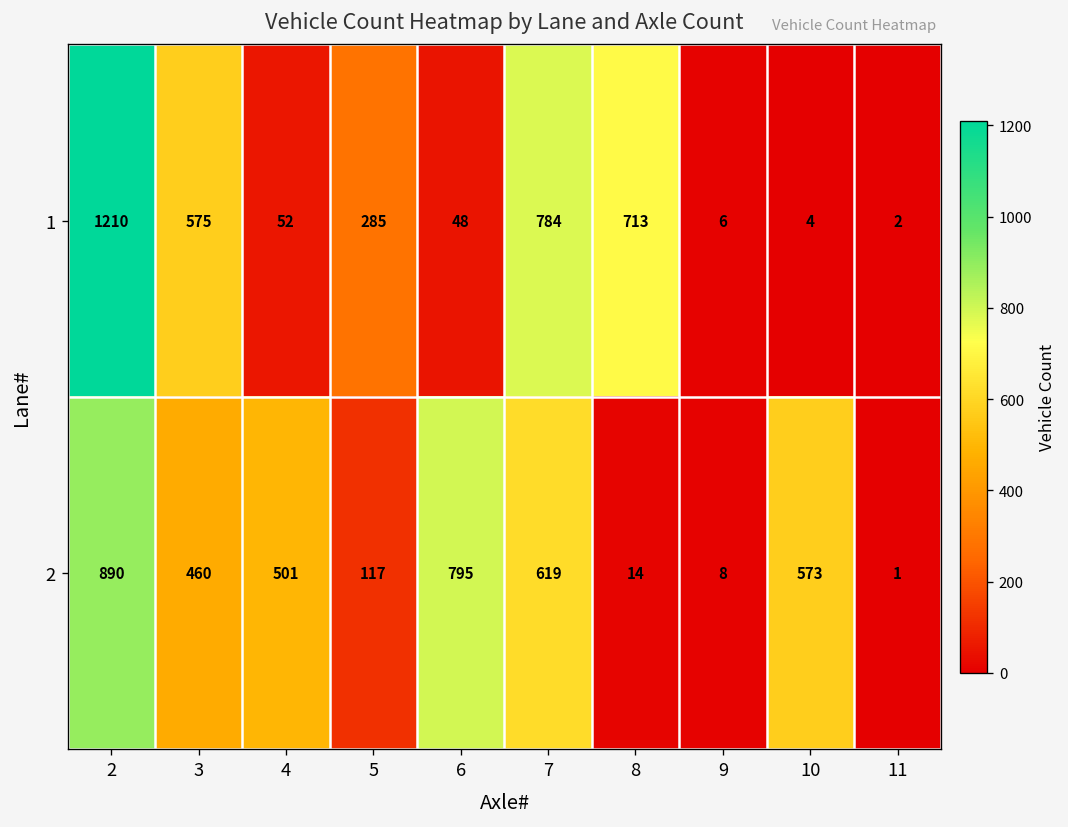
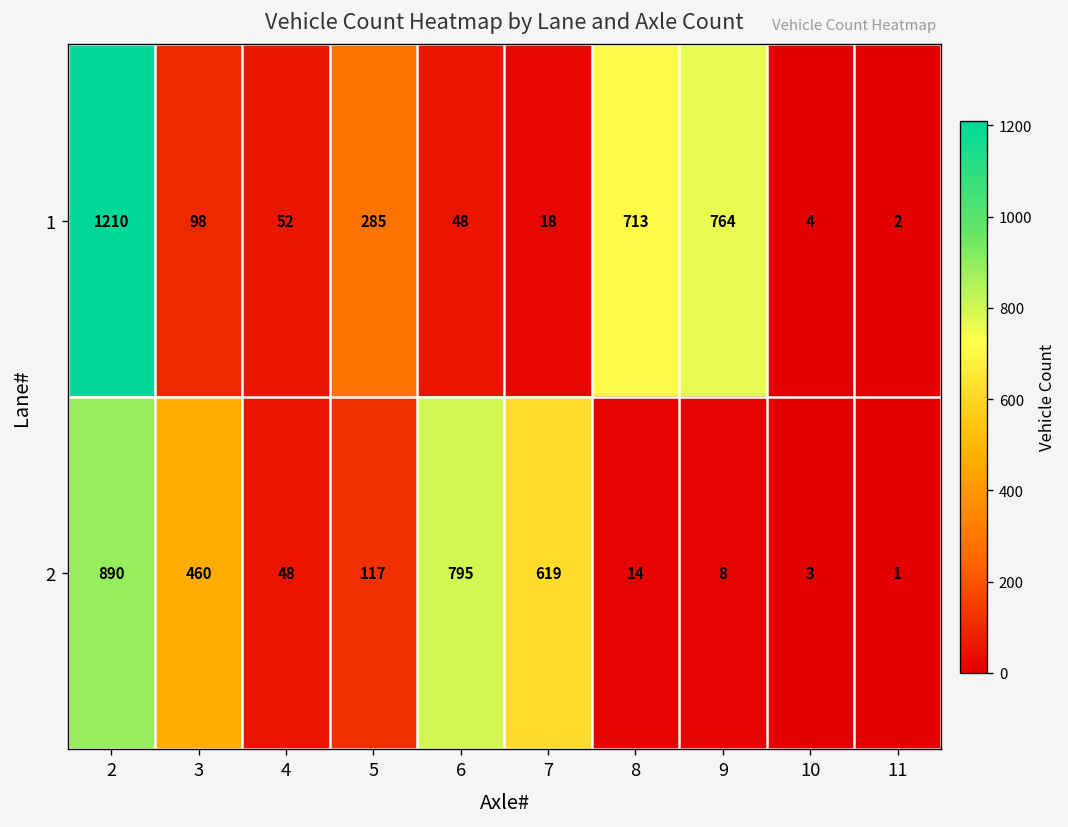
1, 3: 575 -> 98
1, 7: 784 -> 18
1, 9: 6 -> 764
2, 4: 501 -> 48
2, 10: 573 -> 3
